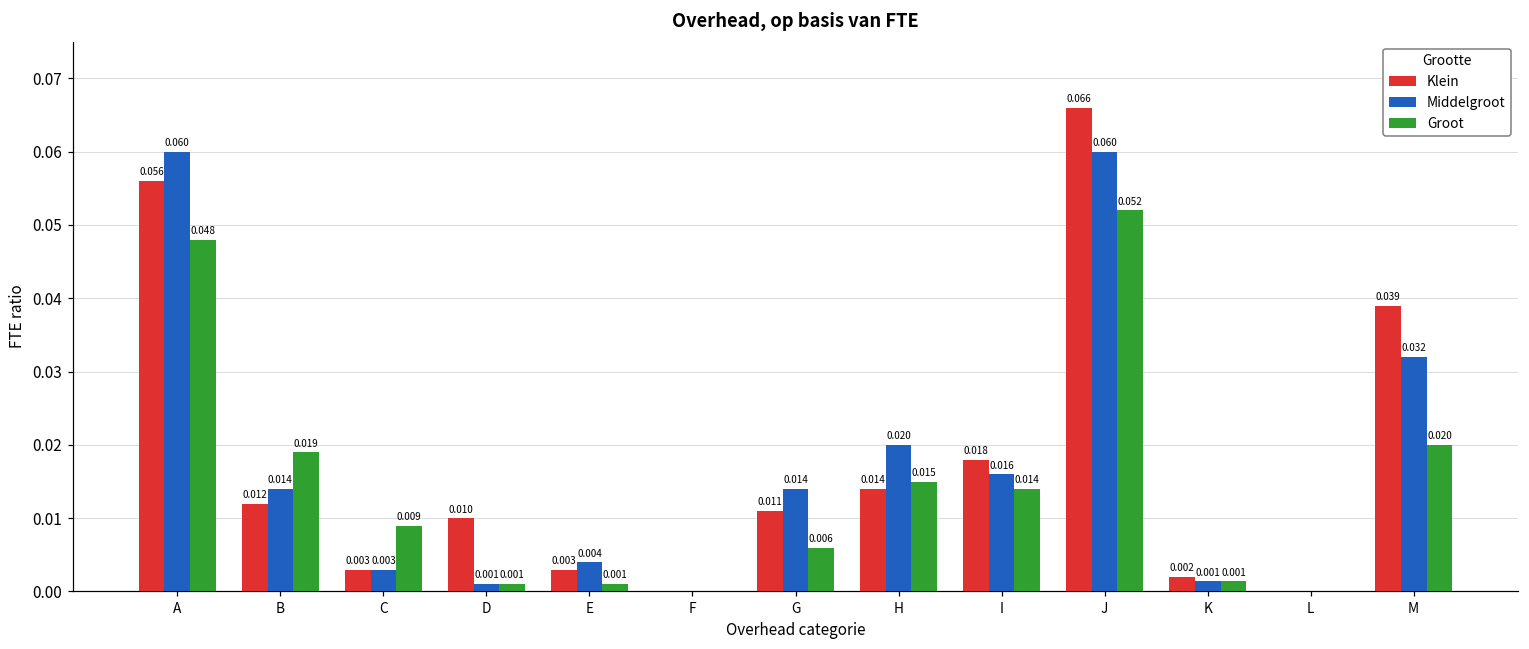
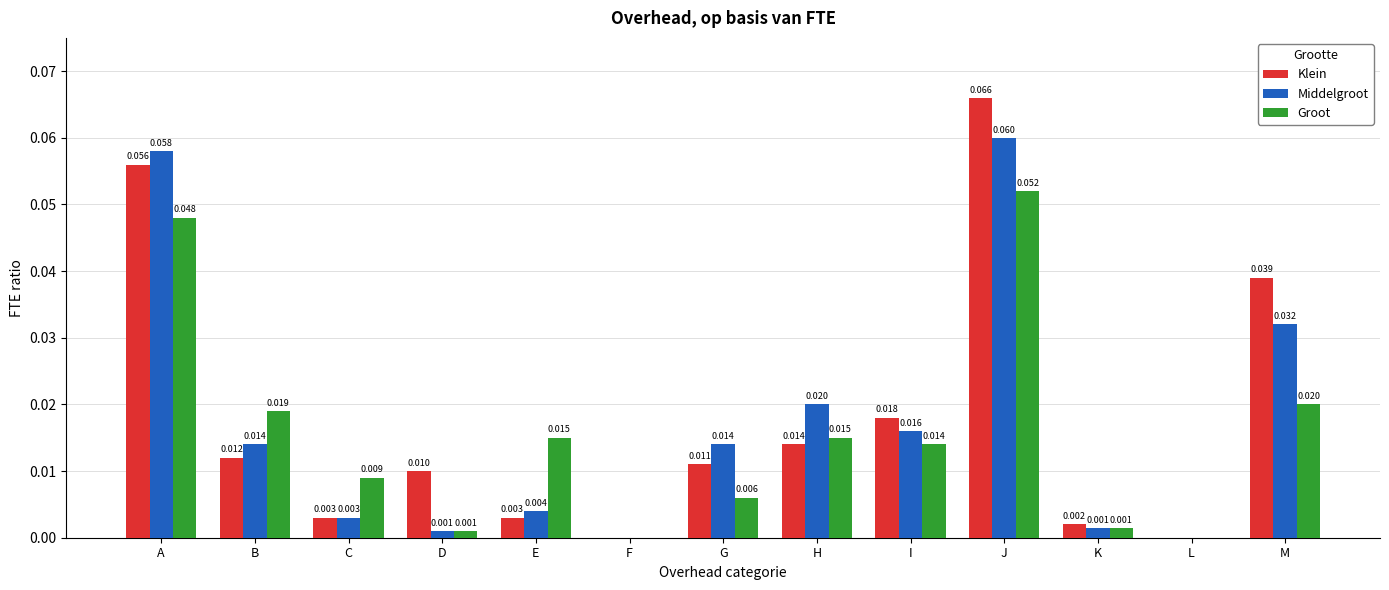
Middelgroot, A: 0.060 -> 0.058
Groot, E: 0.001 -> 0.015
